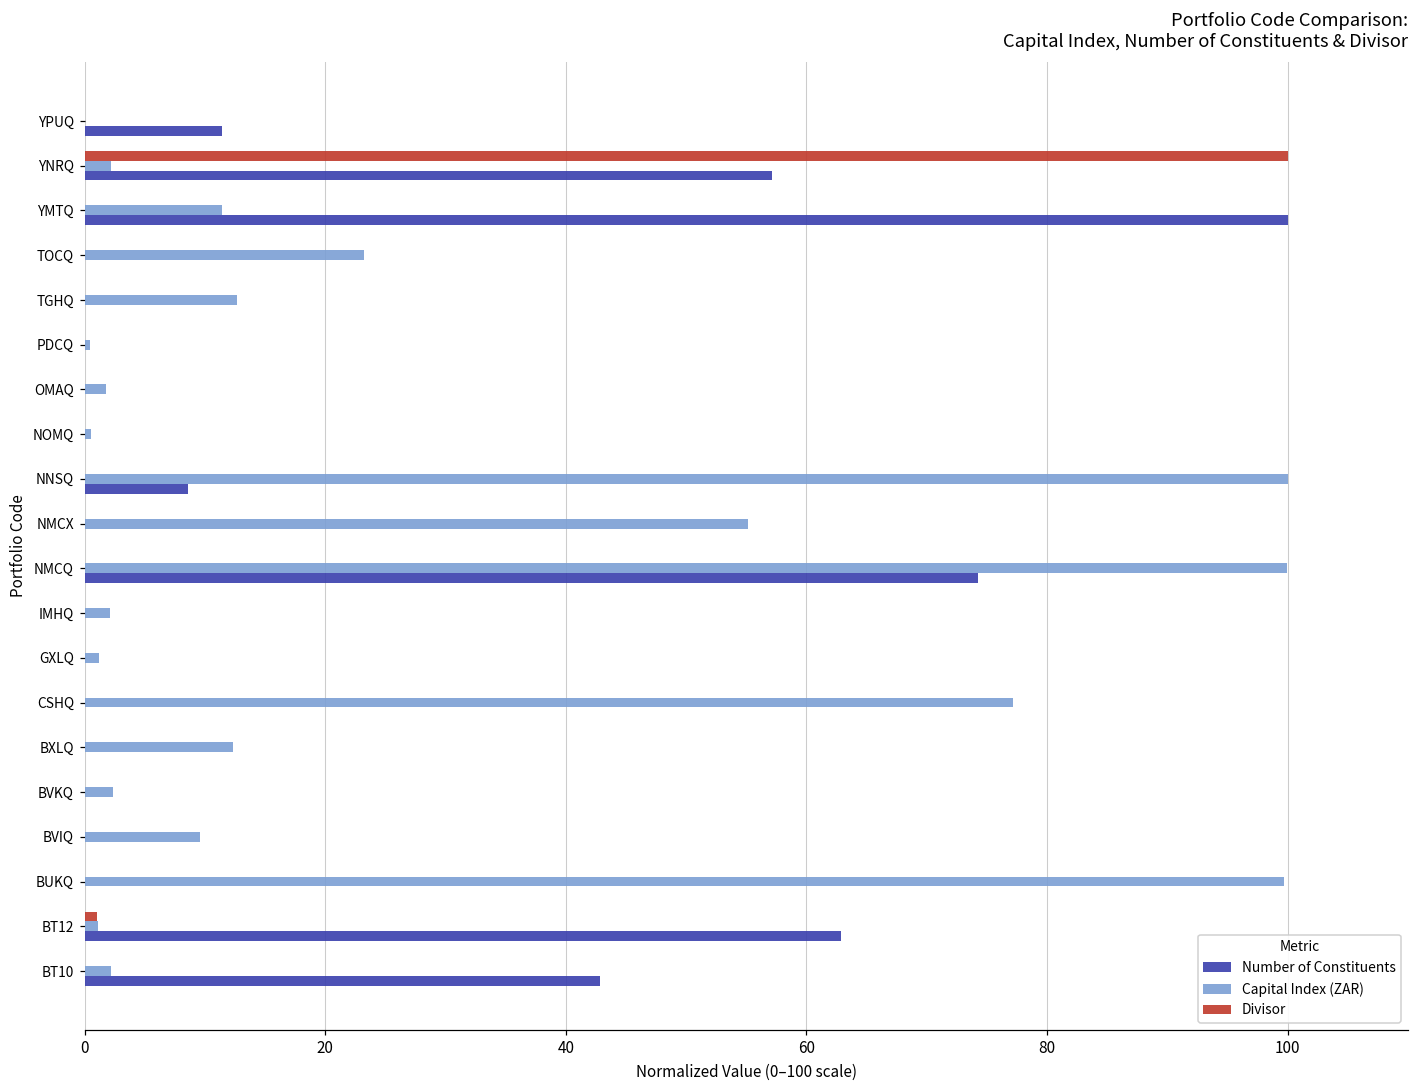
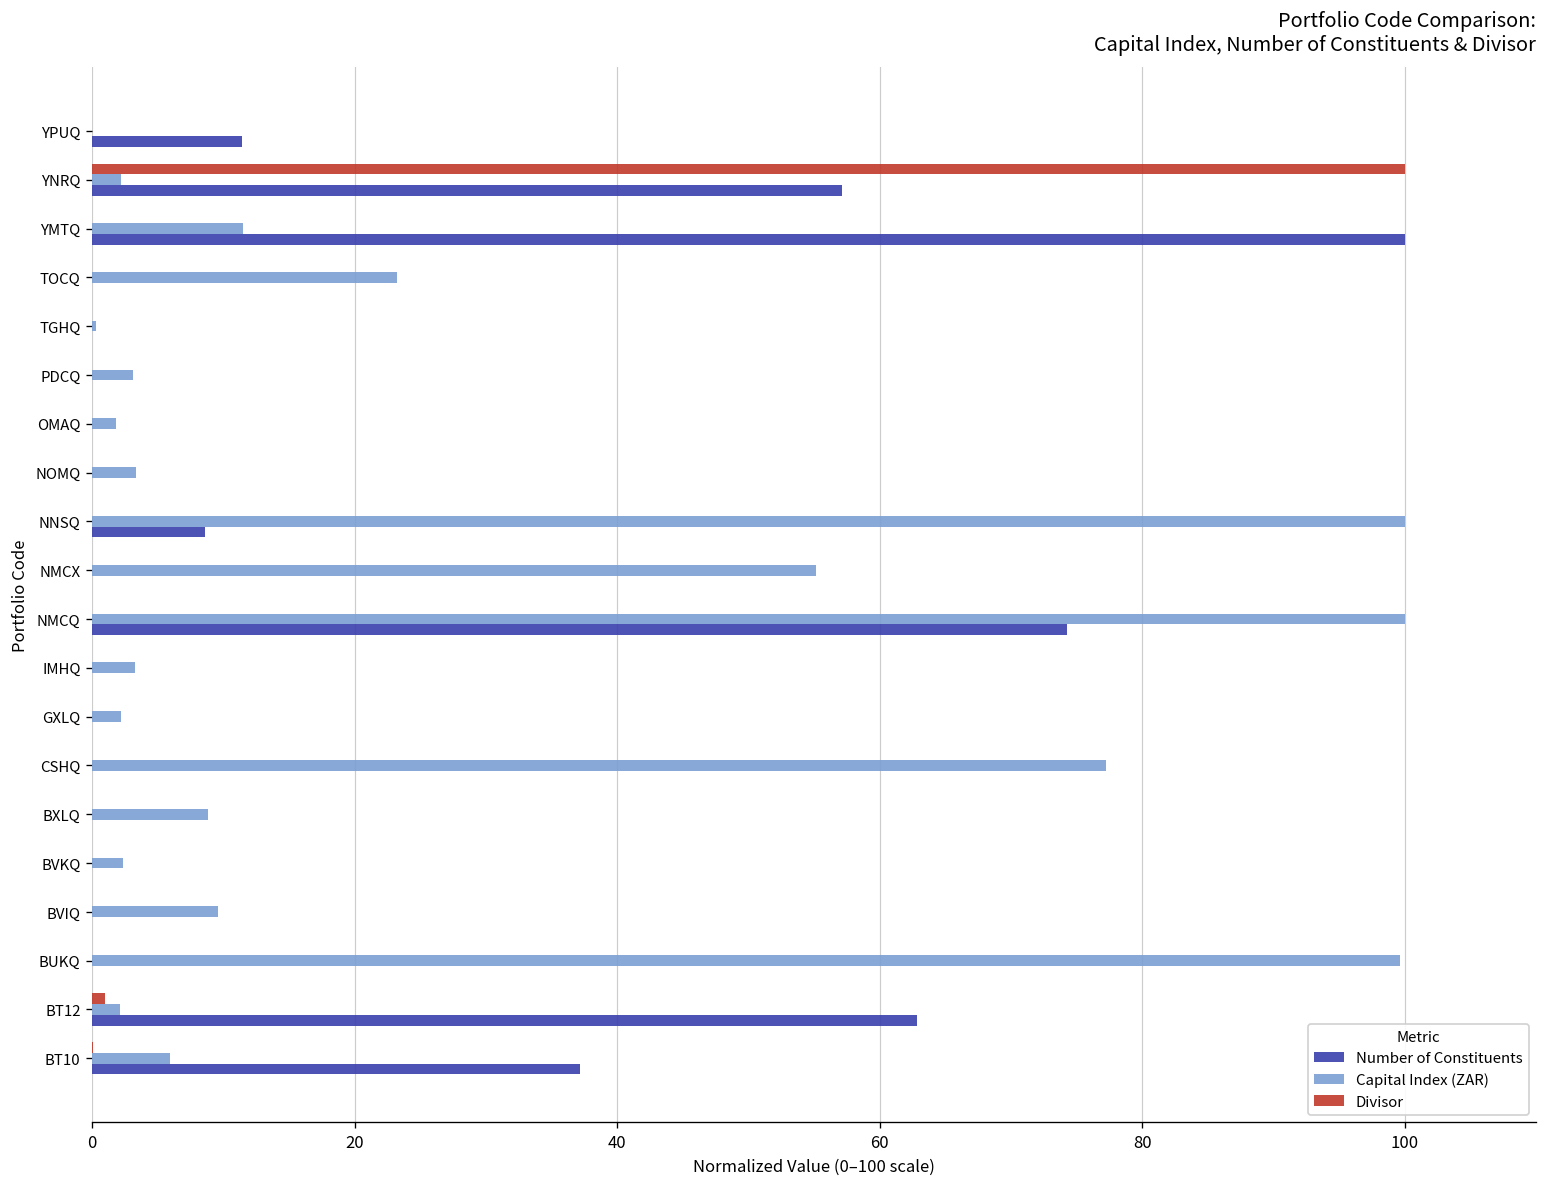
Capital Index (ZAR), TGHQ: 12.7 -> 0.3
Capital Index (ZAR), PDCQ: 0.5 -> 3.1
Capital Index (ZAR), NOMQ: 0.5 -> 3.4
Capital Index (ZAR), IMHQ: 2.1 -> 3.3
Capital Index (ZAR), GXLQ: 1.2 -> 2.2
Capital Index (ZAR), BXLQ: 12.3 -> 8.8
Capital Index (ZAR), BT12: 1.1 -> 2.1
Capital Index (ZAR), BT10: 2.2 -> 5.9
Number of Constituents, BT10: 42.9 -> 37.1
